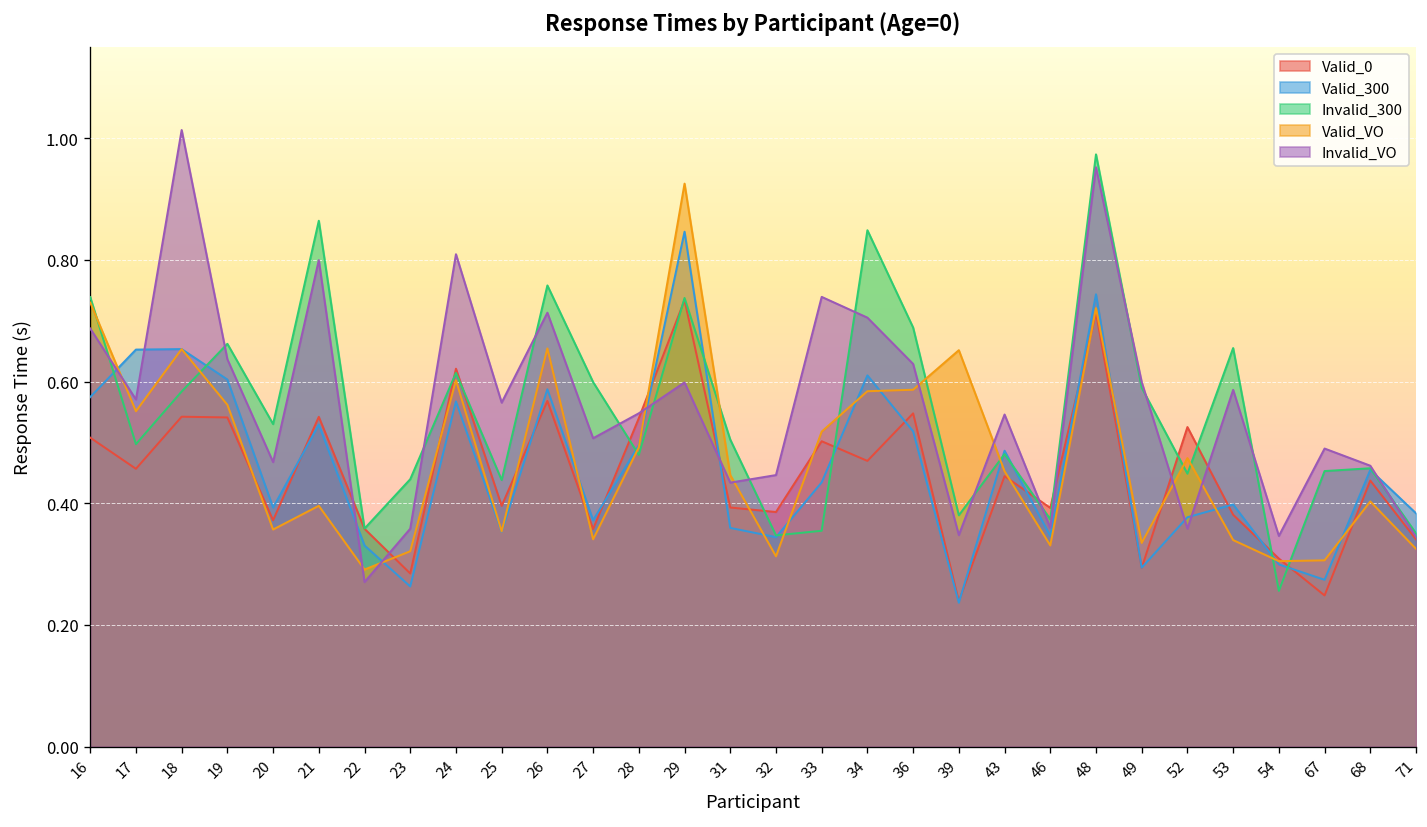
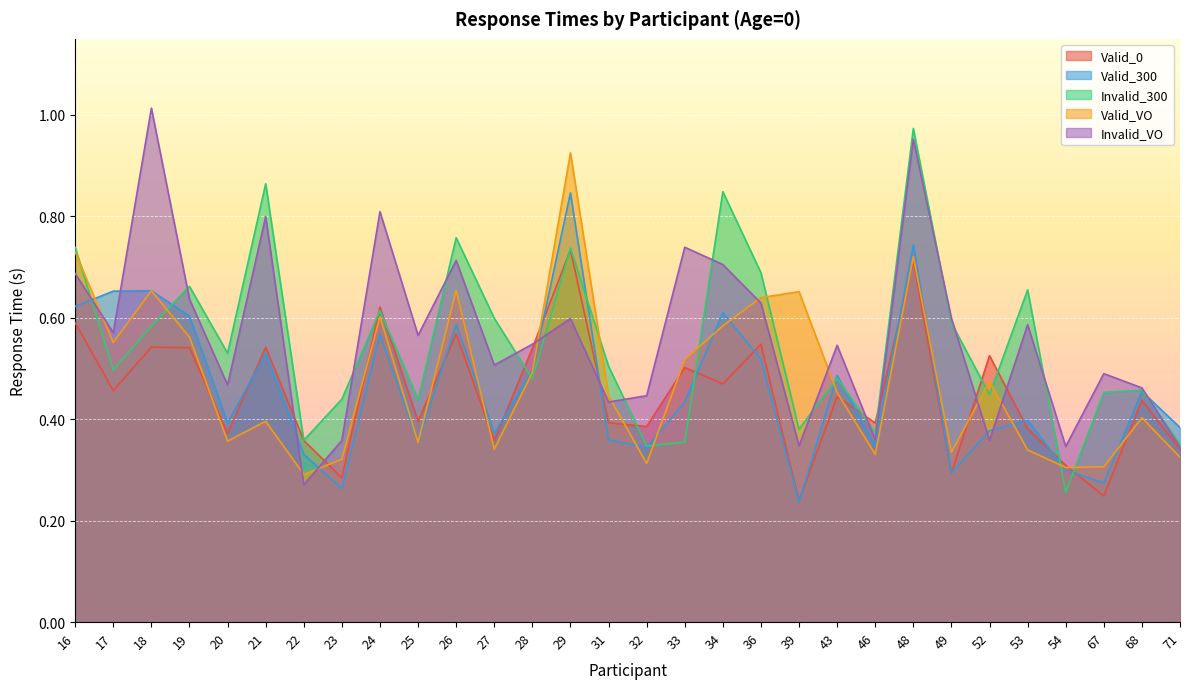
Valid_0, 16: 0.51 -> 0.59
Valid_300, 16: 0.57 -> 0.62
Valid_VO, 36: 0.59 -> 0.64
